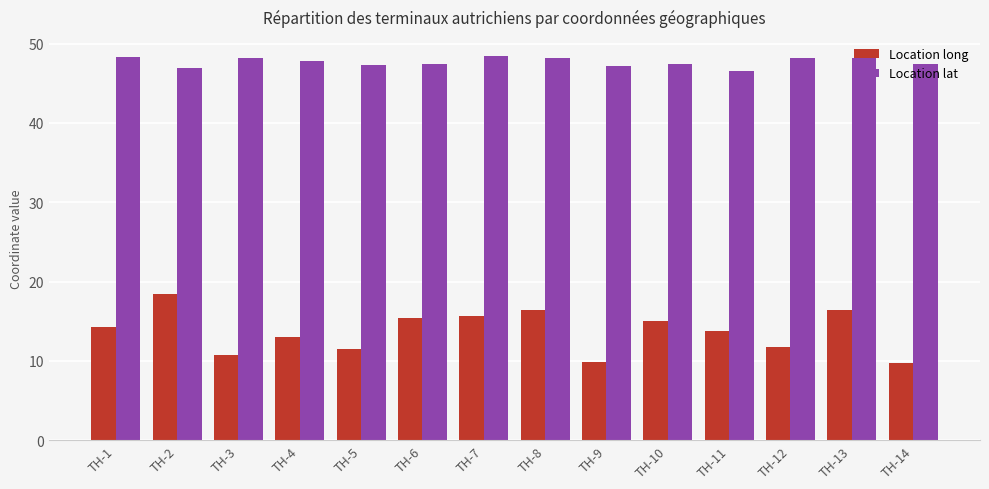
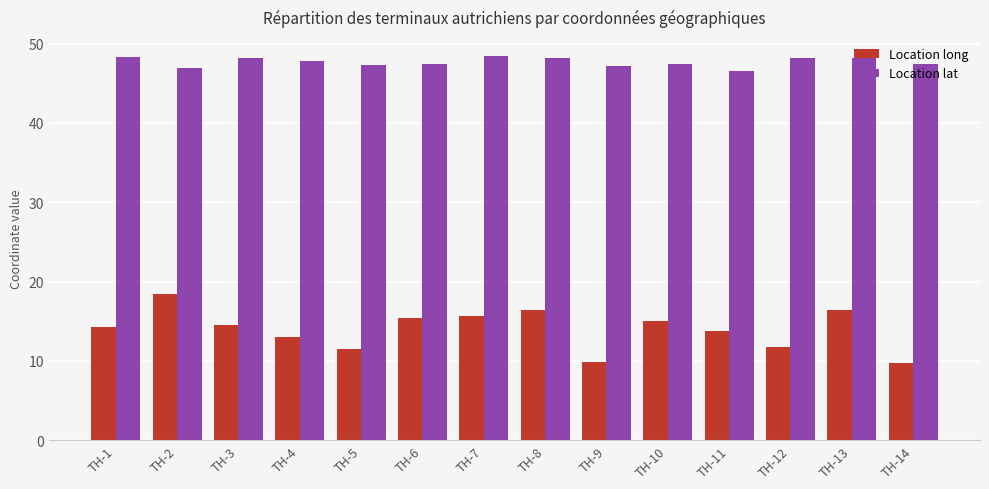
Location long, TH-3: 11 -> 15
